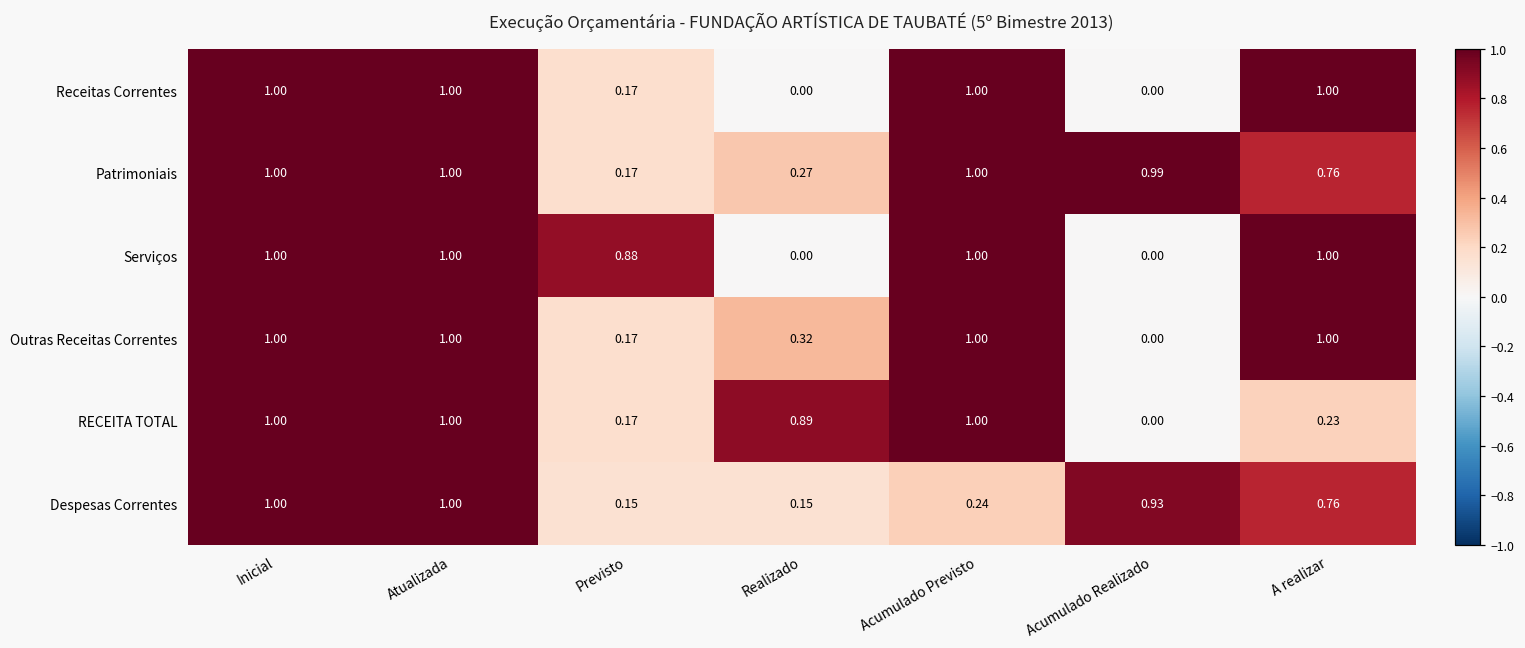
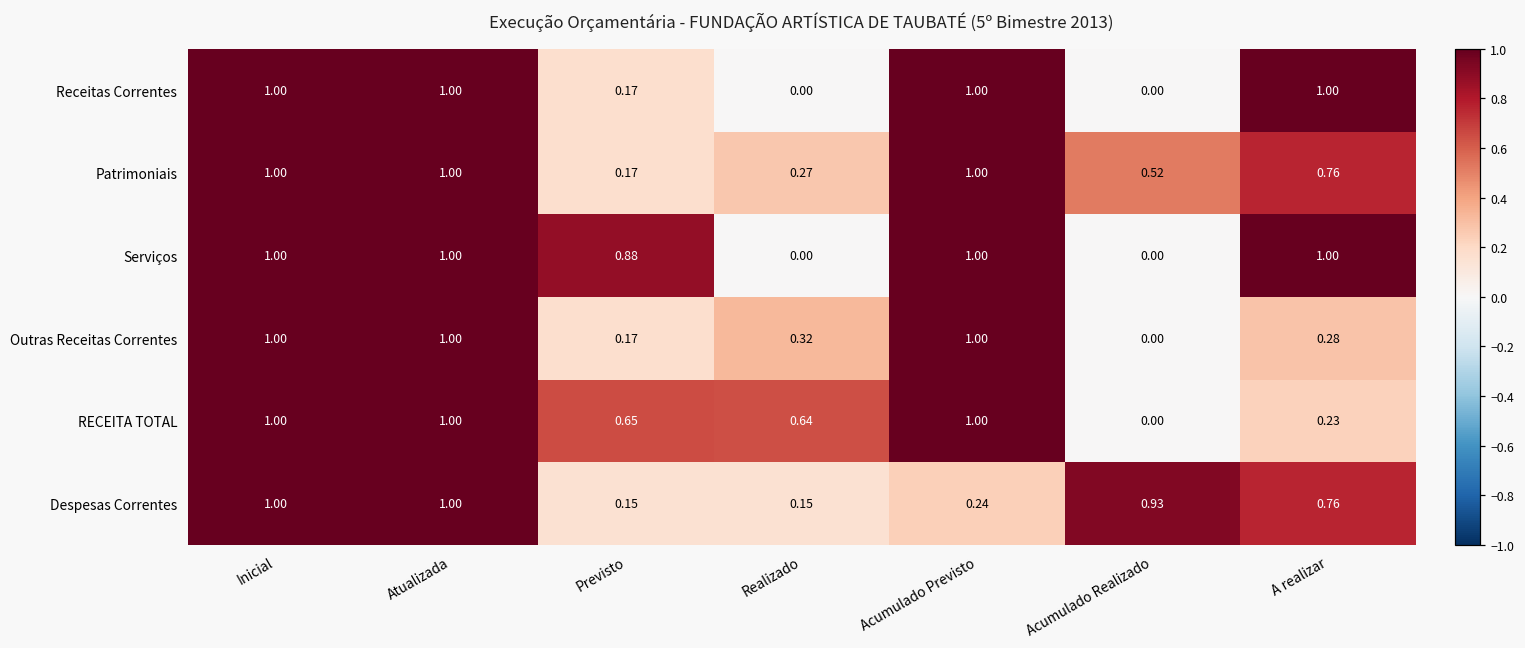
Patrimoniais, Acumulado Realizado: 0.99 -> 0.52
Outras Receitas Correntes, A realizar: 1.00 -> 0.28
RECEITA TOTAL, Previsto: 0.17 -> 0.65
RECEITA TOTAL, Realizado: 0.89 -> 0.64
